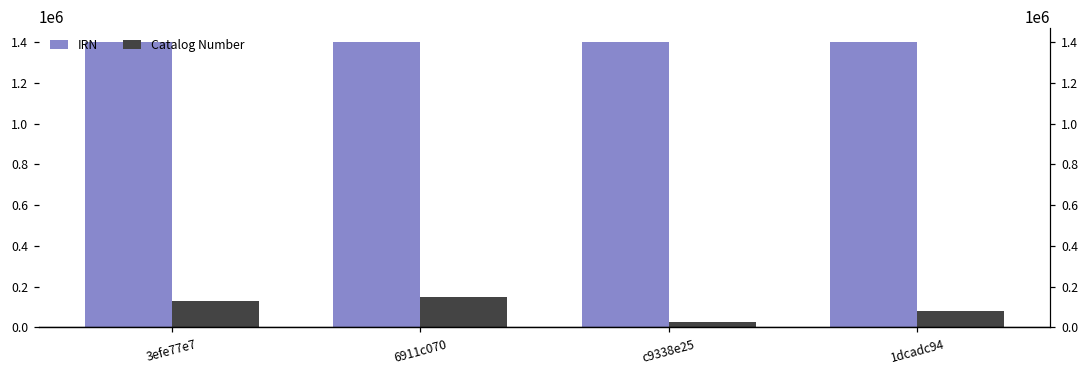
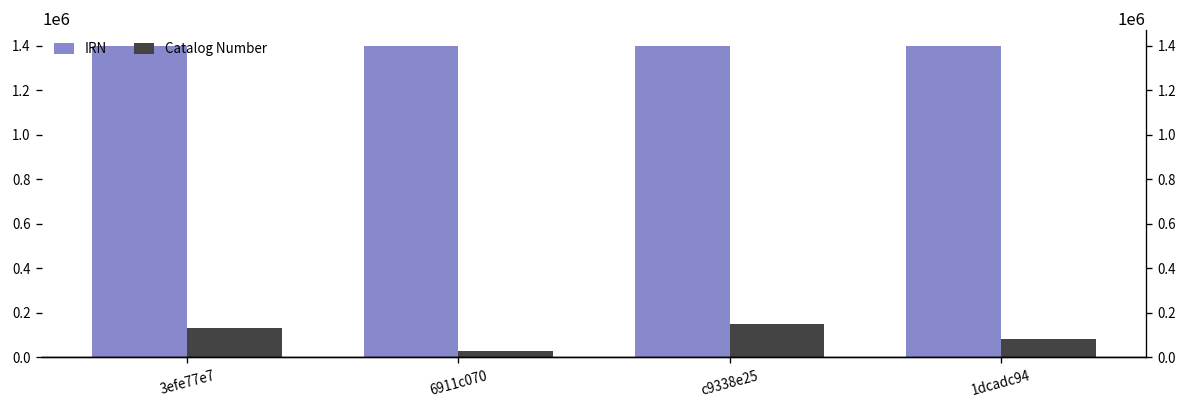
Catalog Number, 6911c070: 150000 -> 30000
Catalog Number, c9338e25: 30000 -> 150000
